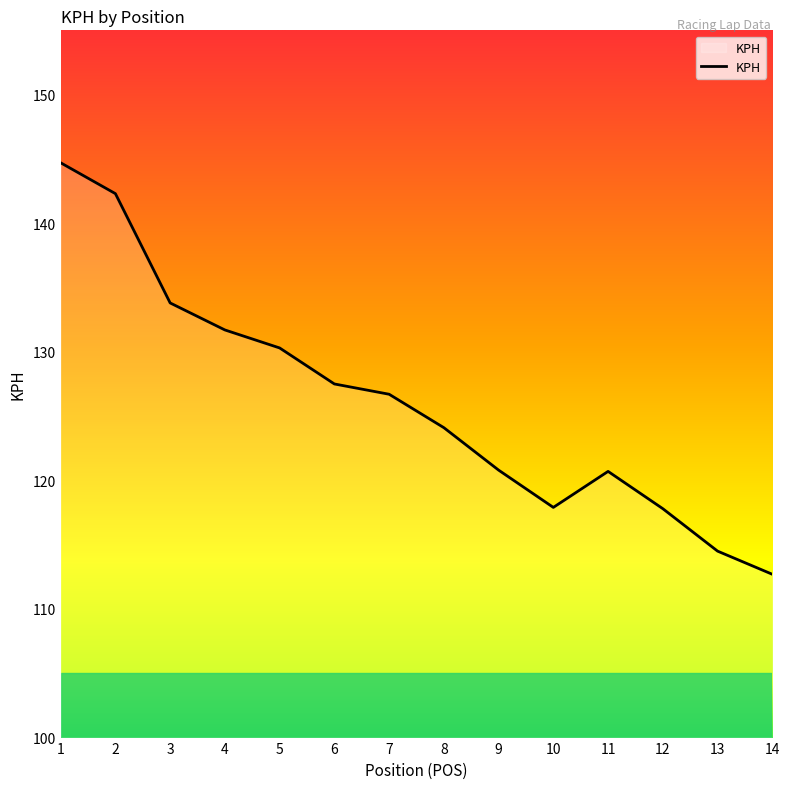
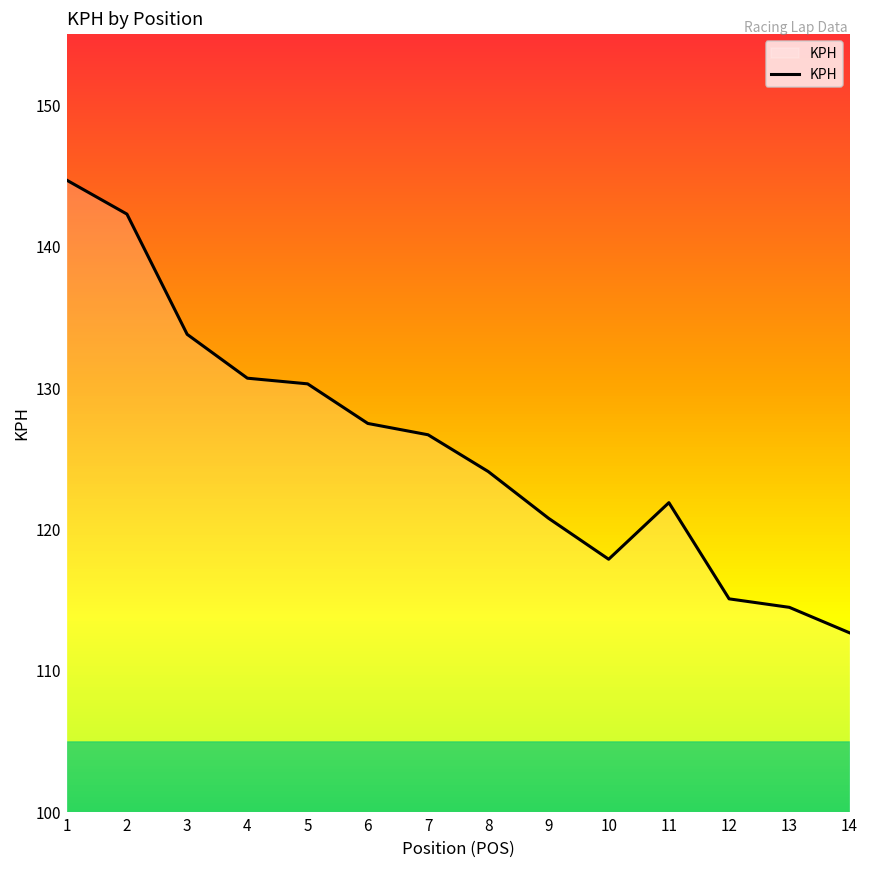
4: 131.7 -> 130.7
11: 120.7 -> 121.9
12: 117.8 -> 115.1
